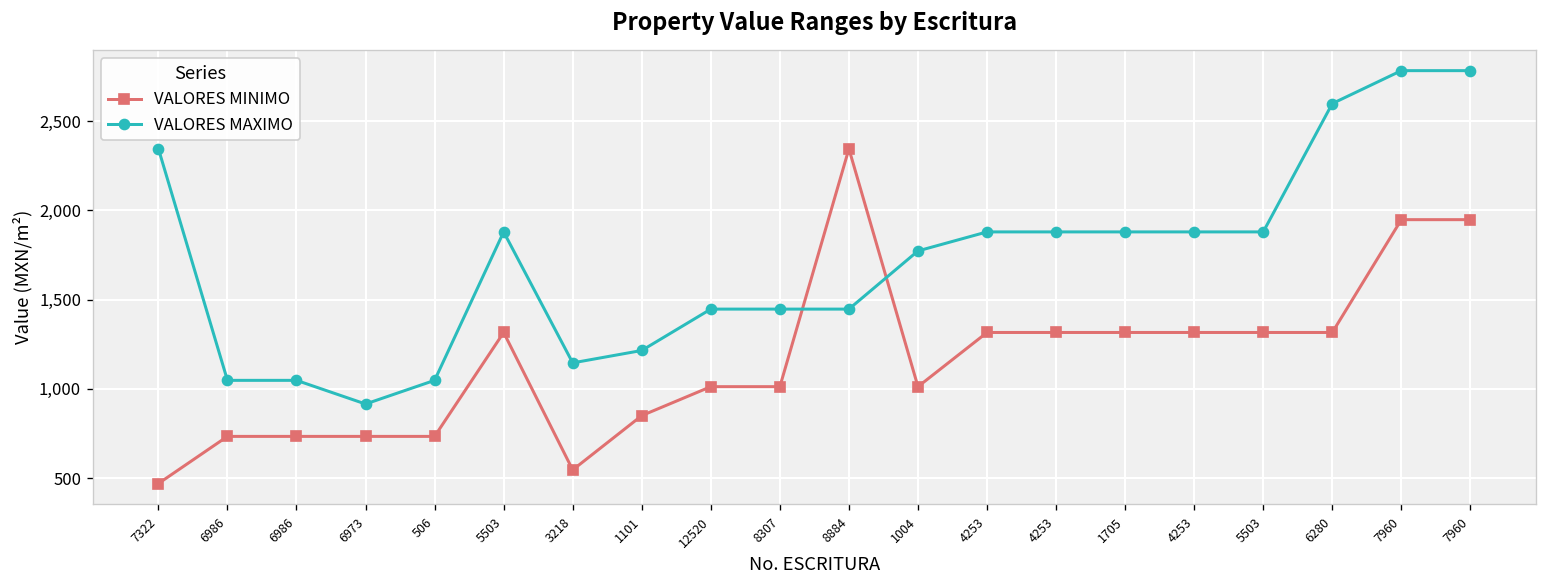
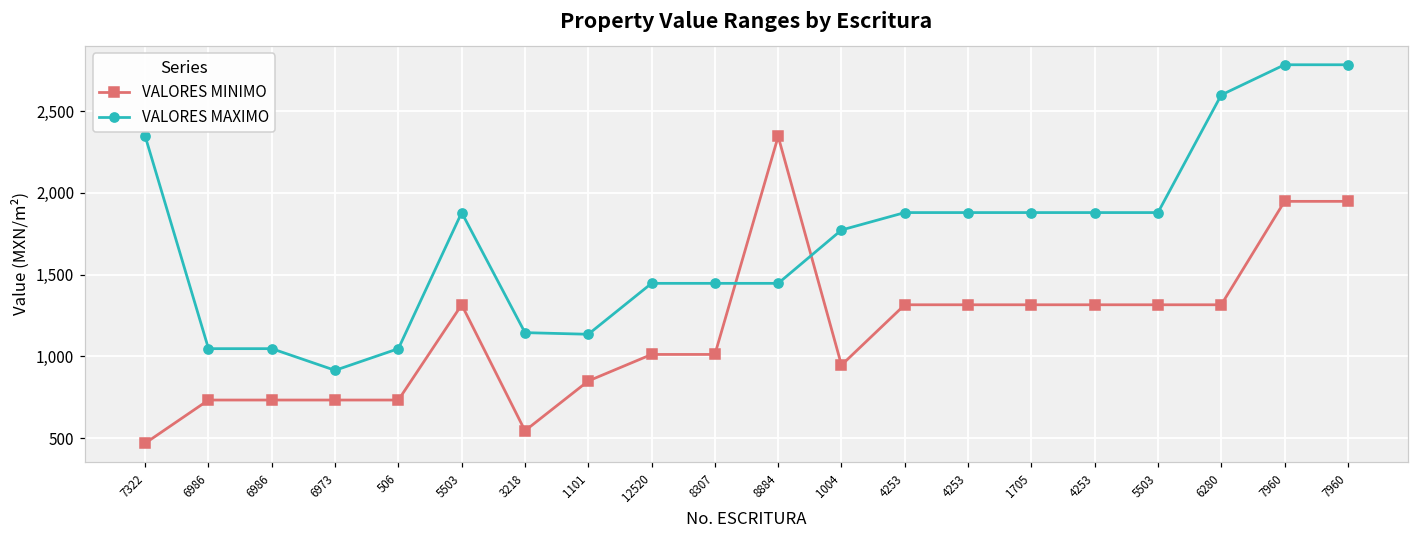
VALORES MAXIMO, 1101: 1,220 -> 1,140
VALORES MINIMO, 1004: 1,010 -> 950
